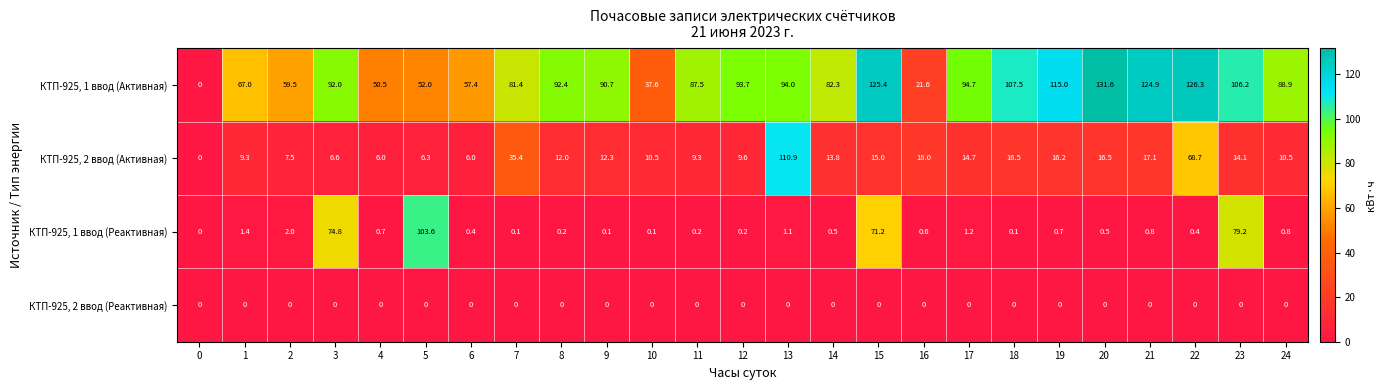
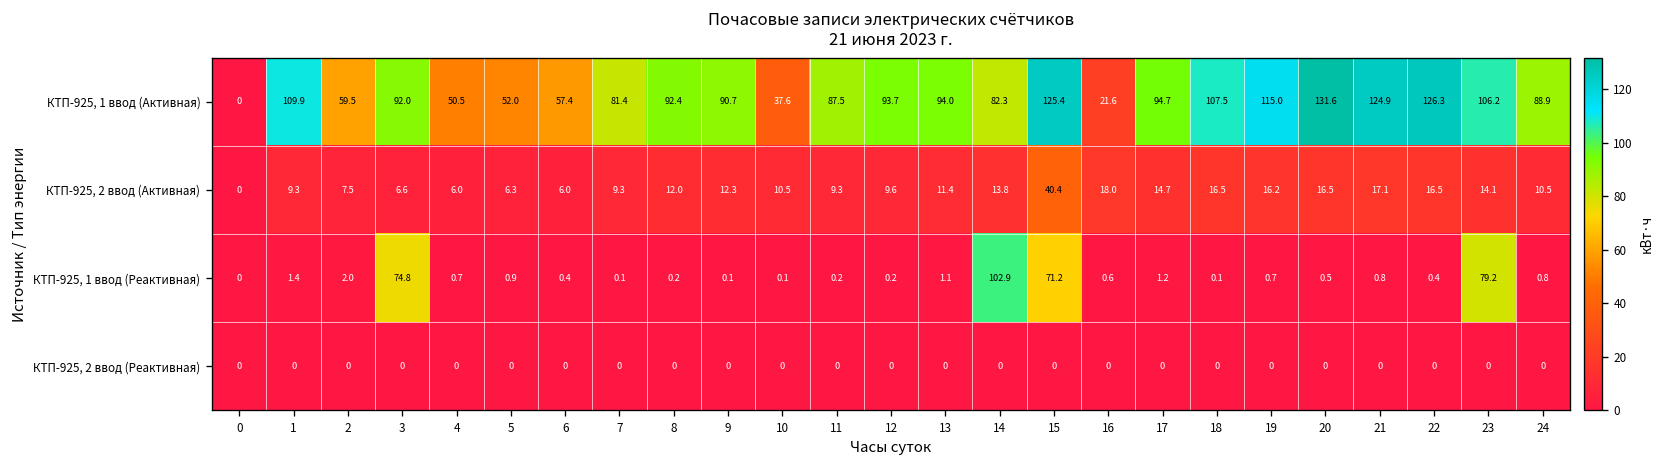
КТП-925, 1 ввод (Активная), 1: 67.0 -> 109.9
КТП-925, 2 ввод (Активная), 7: 35.4 -> 9.3
КТП-925, 2 ввод (Активная), 13: 110.9 -> 11.4
КТП-925, 2 ввод (Активная), 15: 15.0 -> 40.4
КТП-925, 2 ввод (Активная), 22: 68.7 -> 16.5
КТП-925, 1 ввод (Реактивная), 5: 103.6 -> 0.9
КТП-925, 1 ввод (Реактивная), 14: 0.5 -> 102.9
